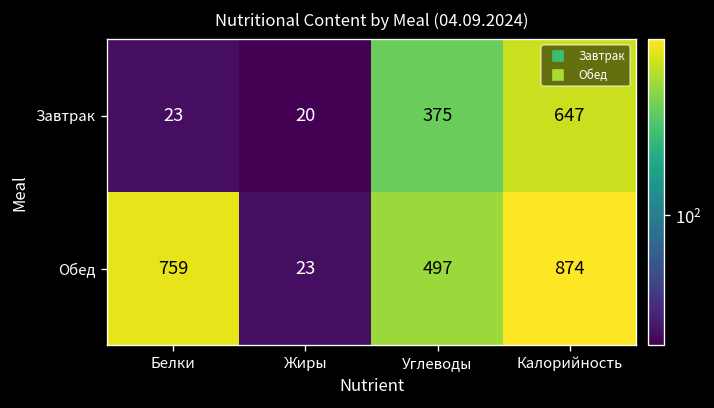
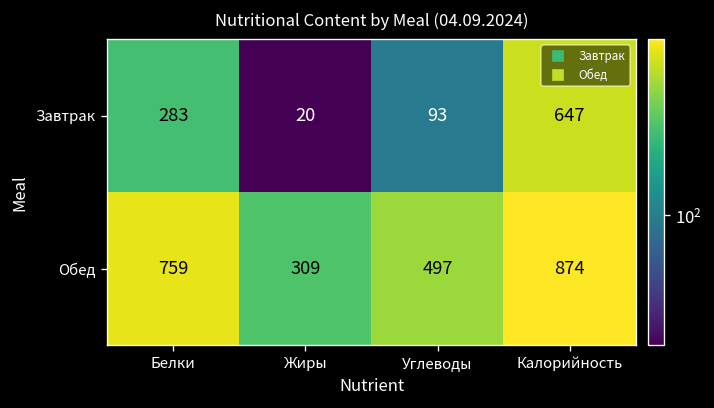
Завтрак, Белки: 23 -> 283
Завтрак, Углеводы: 375 -> 93
Обед, Жиры: 23 -> 309
